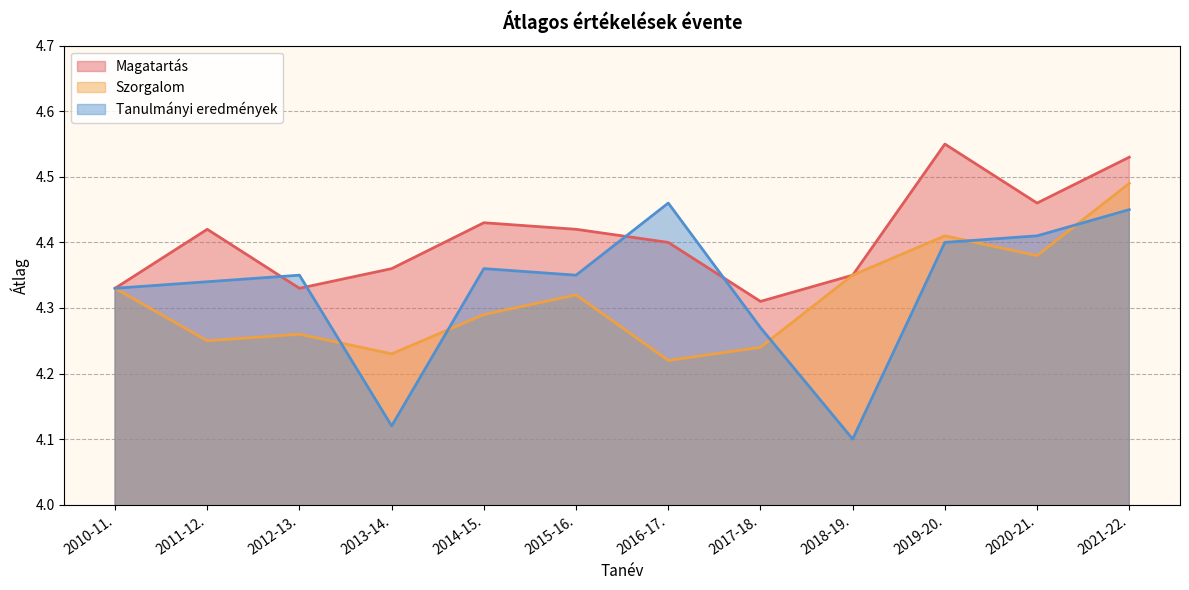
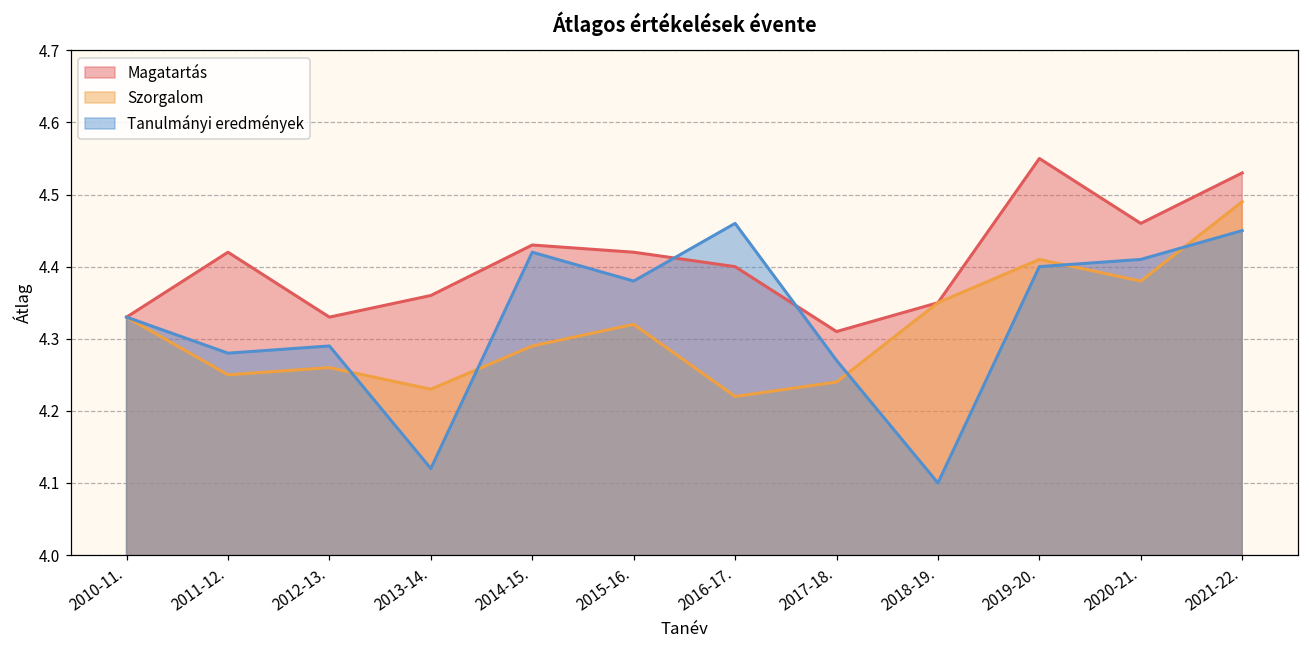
Tanulmányi eredmények, 2011-12.: 4.34 -> 4.28
Tanulmányi eredmények, 2012-13.: 4.35 -> 4.29
Tanulmányi eredmények, 2014-15.: 4.36 -> 4.42
Tanulmányi eredmények, 2015-16.: 4.35 -> 4.38
